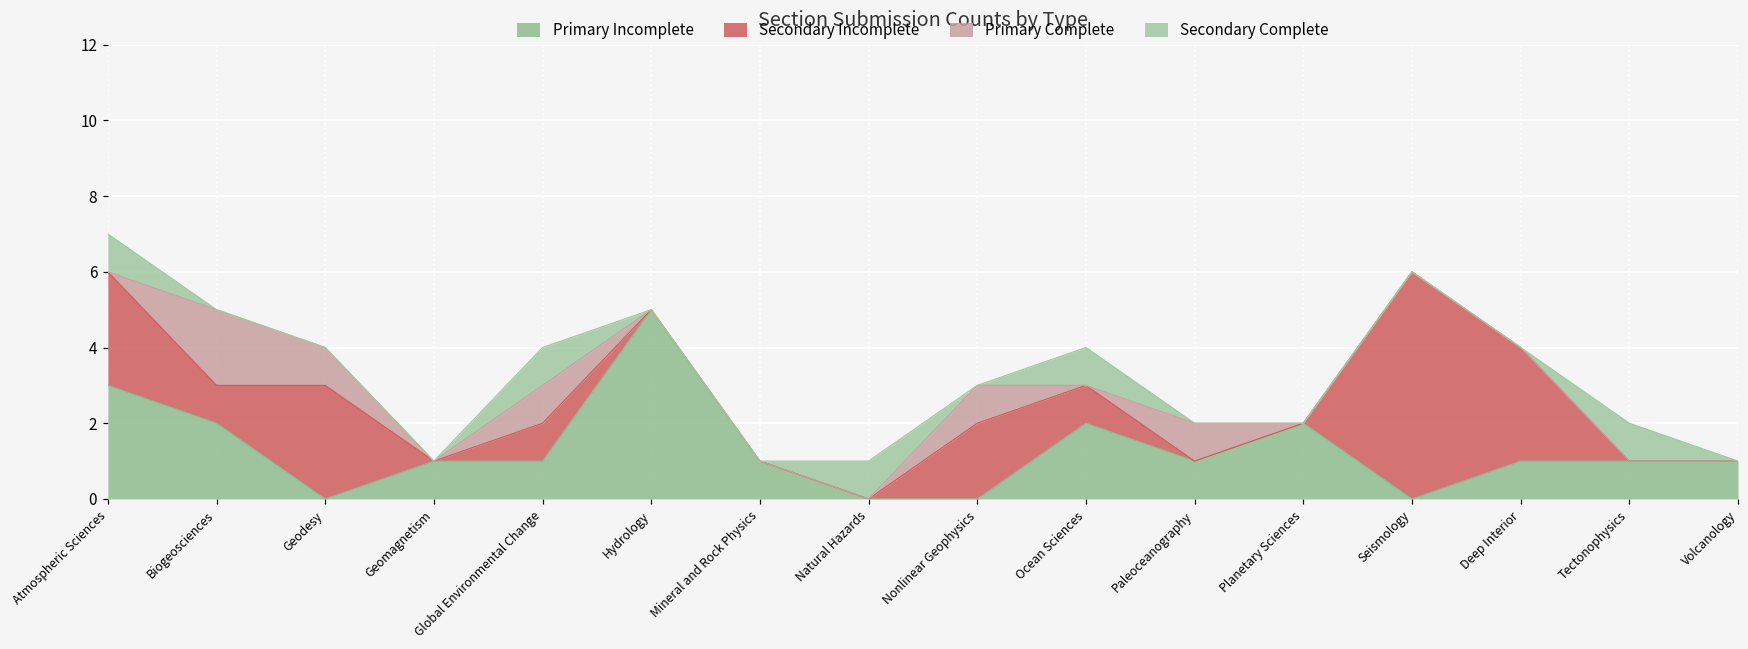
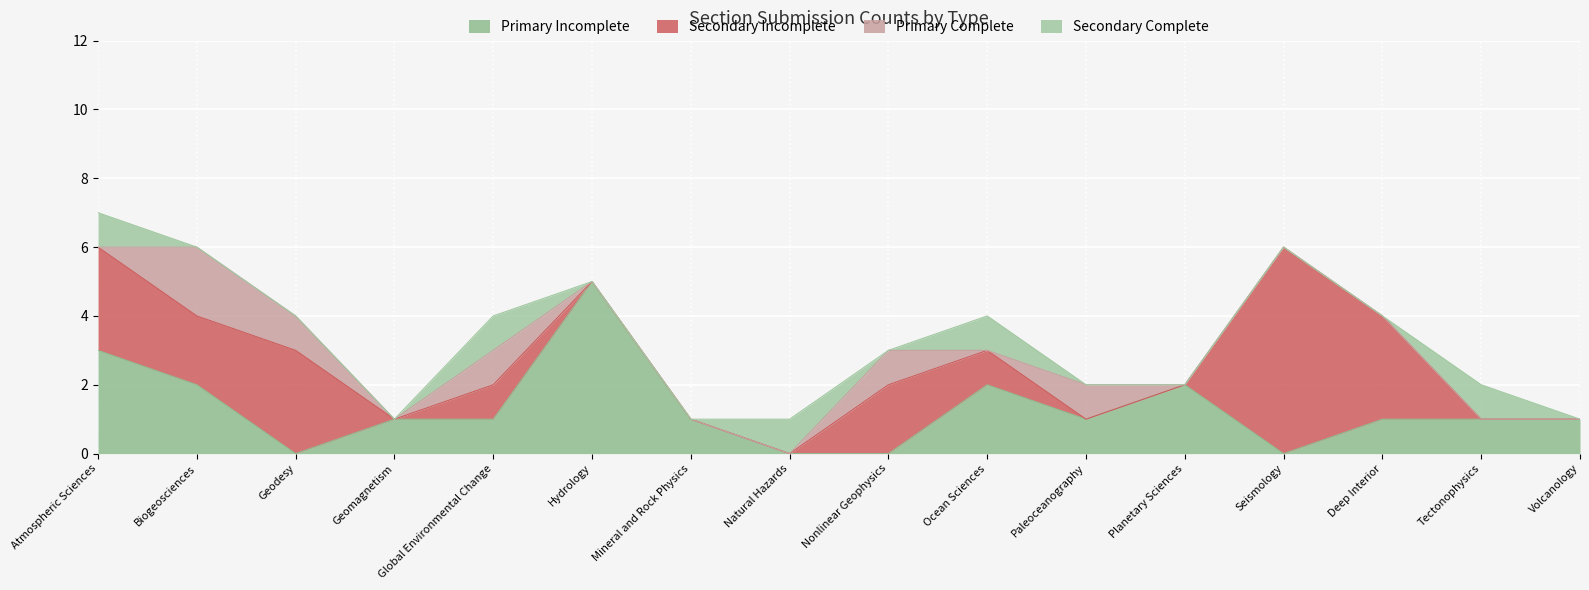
Secondary Incomplete, Biogeosciences: 1 -> 2
